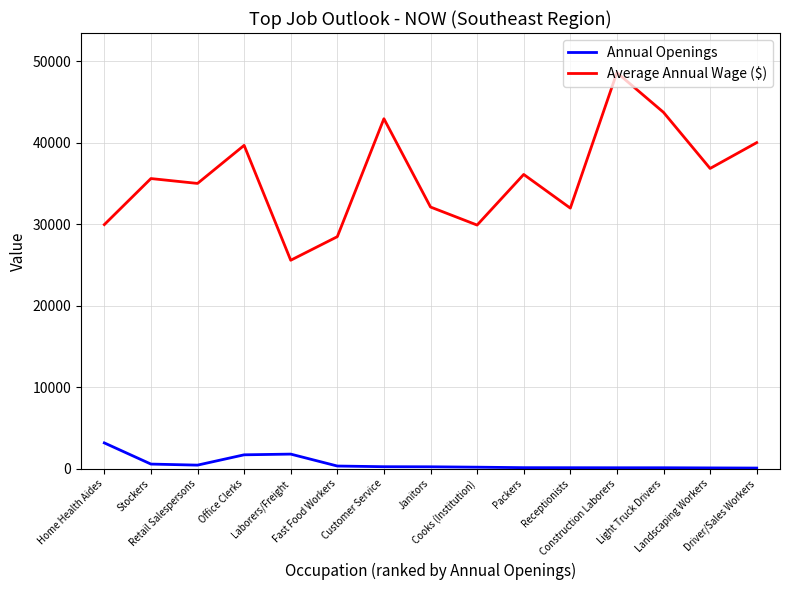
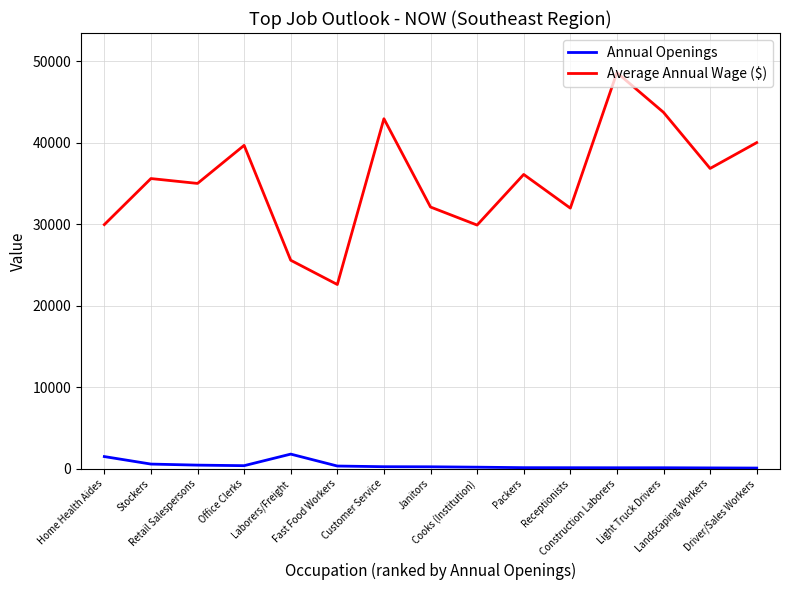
Annual Openings, Home Health Aides: 3000 -> 1000
Annual Openings, Office Clerks: 2000 -> 0
Average Annual Wage ($), Fast Food Workers: 28000 -> 23000
